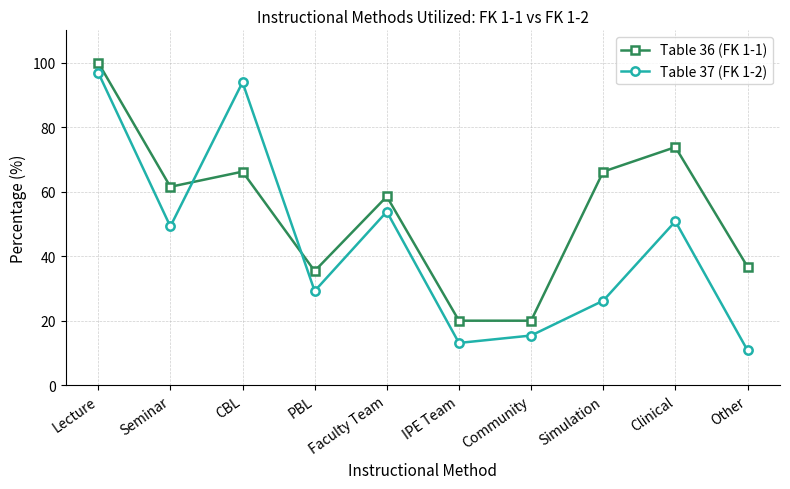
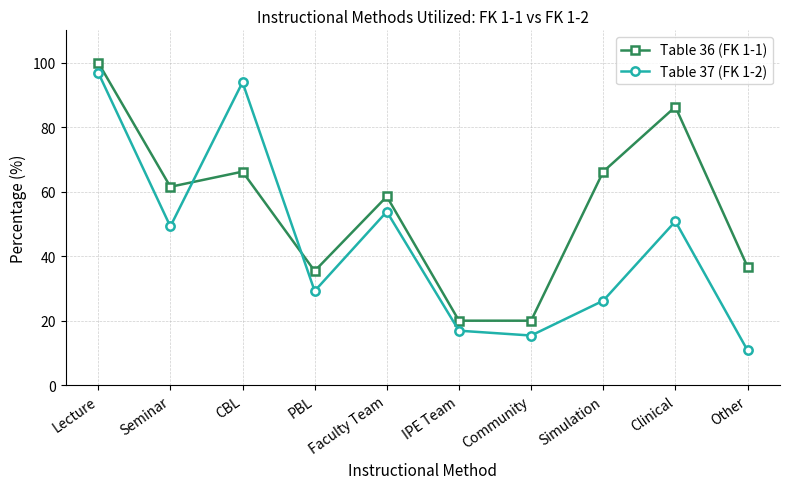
Table 37 (FK 1-2), IPE Team: 13 -> 17
Table 36 (FK 1-1), Clinical: 74 -> 86
